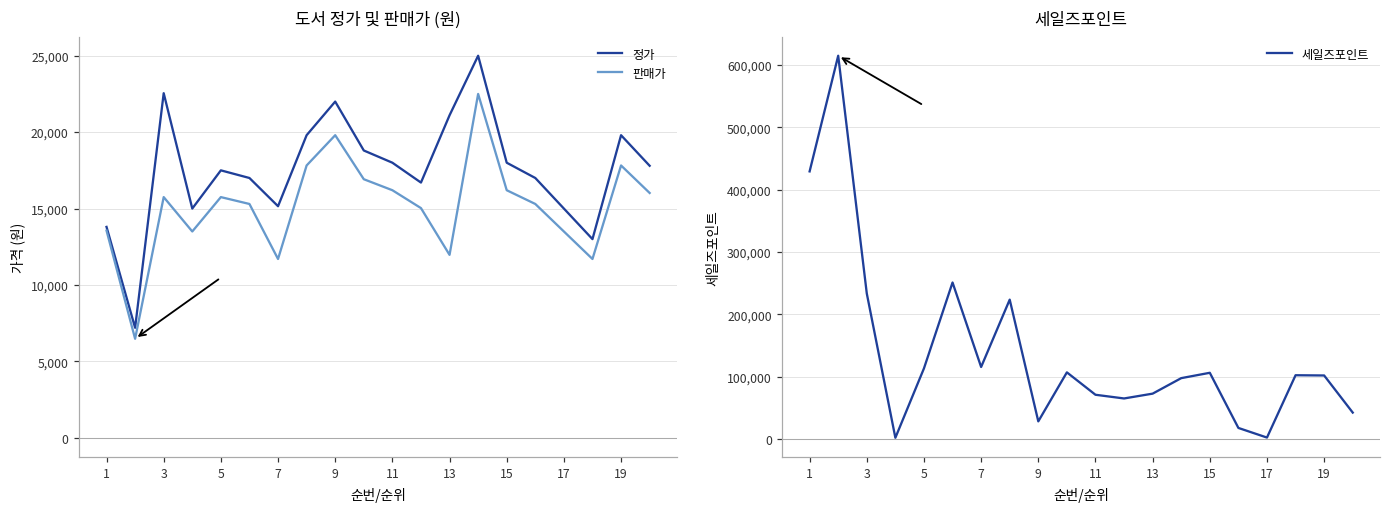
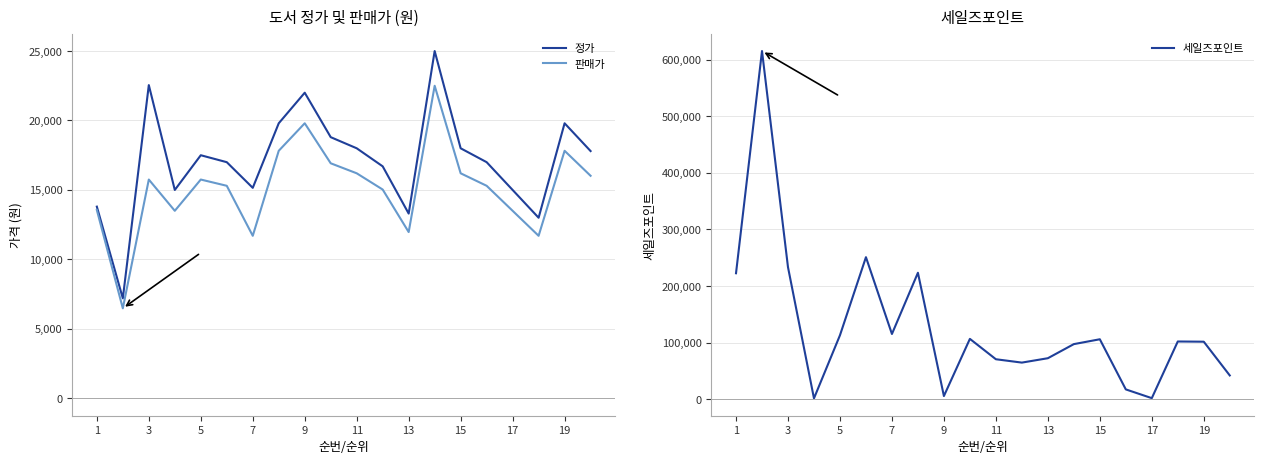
도서 정가 및 판매가 (원), 정가, 13: 21,100 -> 13,300
세일즈포인트, 1: 430,000 -> 220,000
세일즈포인트, 9: 30,000 -> 10,000
